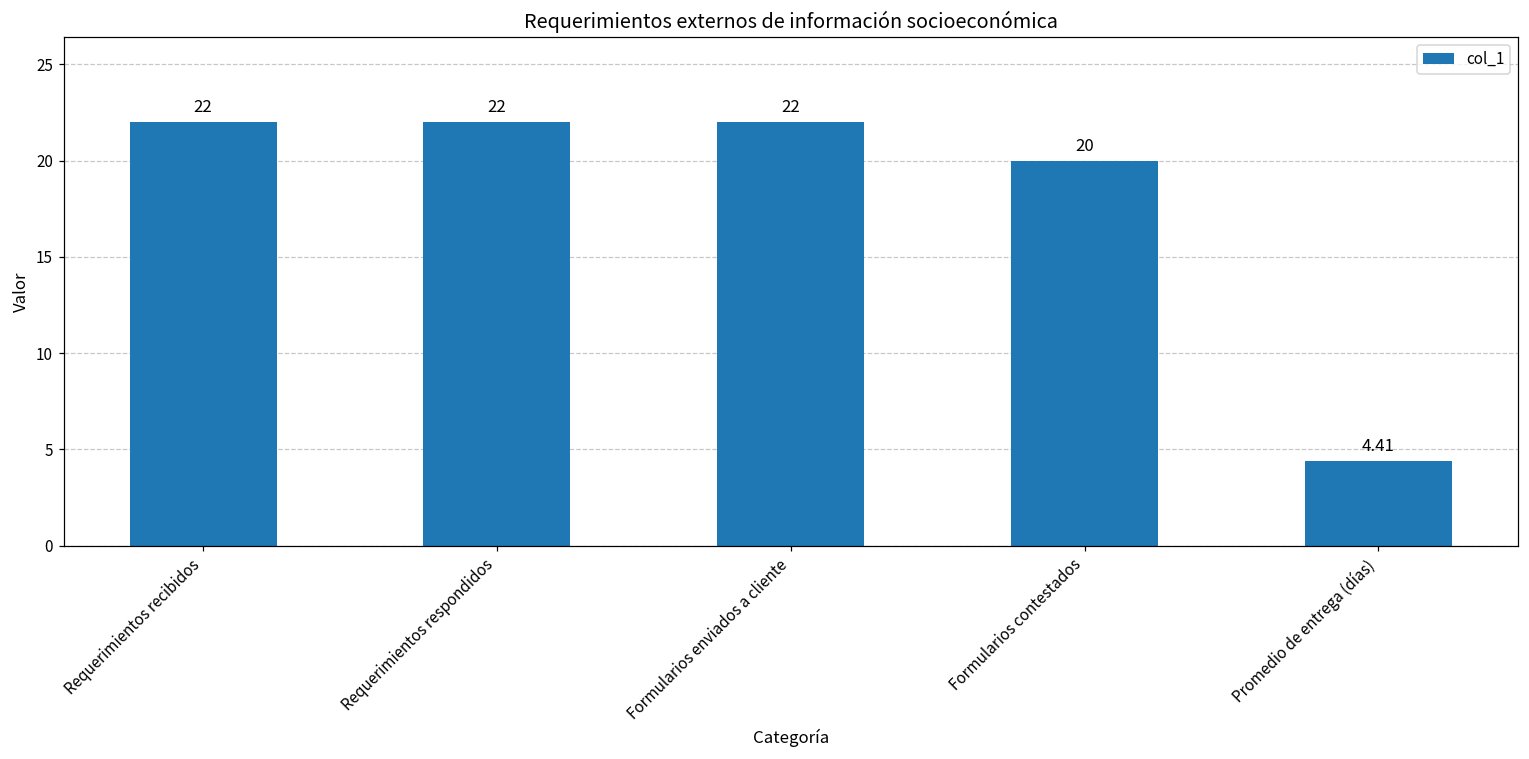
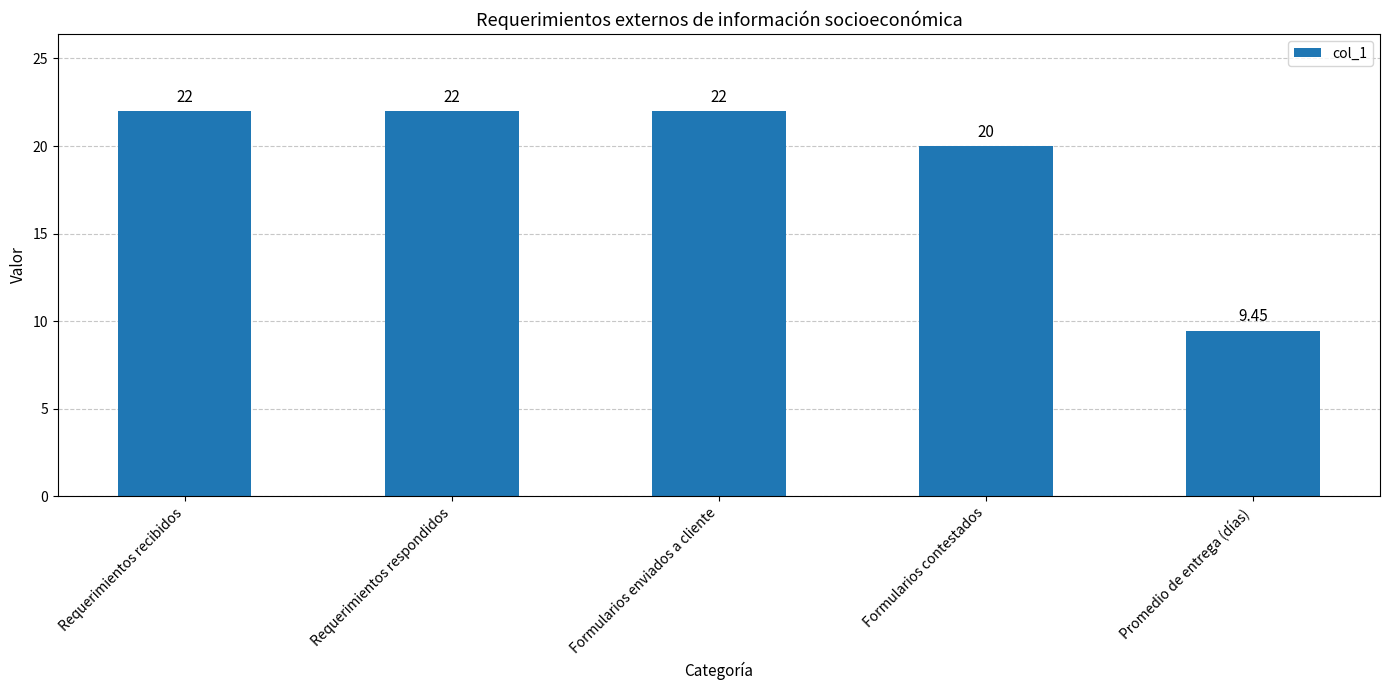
Promedio de entrega (días): 4.41 -> 9.45
